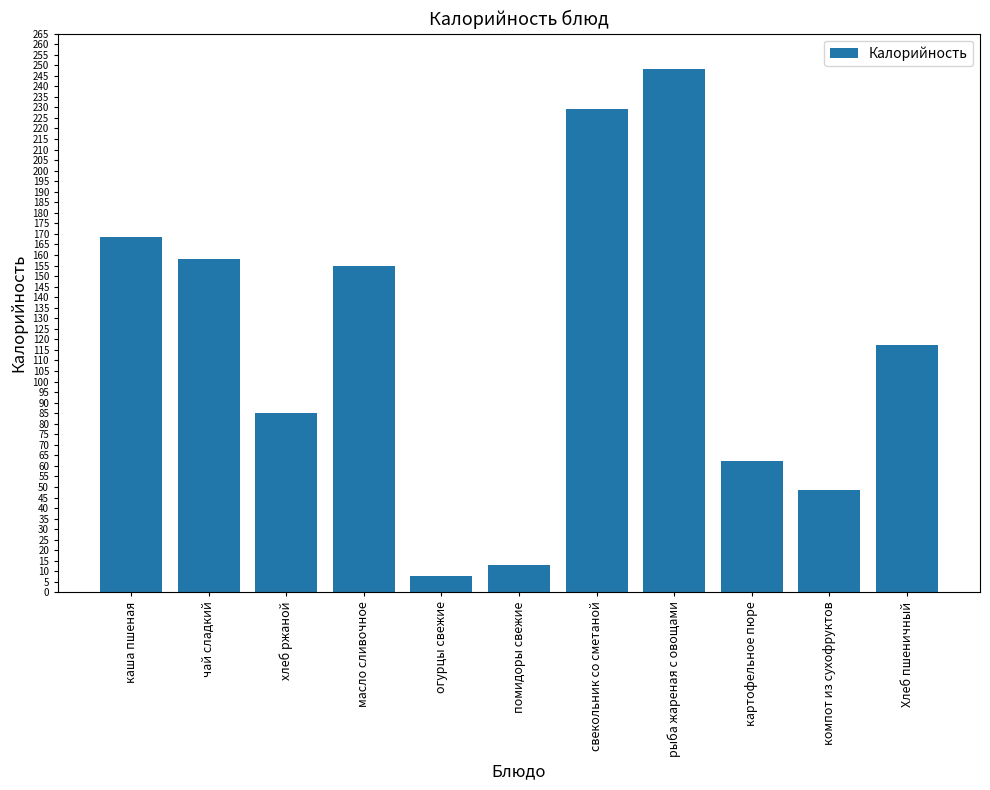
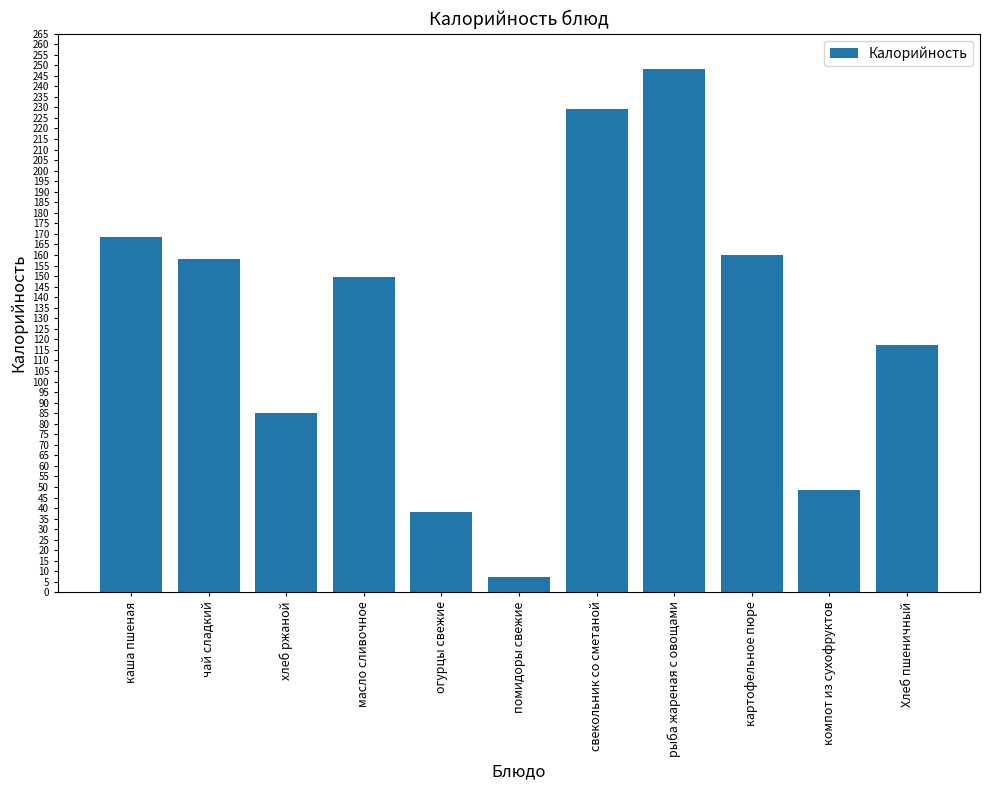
масло сливочное: 155 -> 150
огурцы свежие: 8 -> 38
помидоры свежие: 13 -> 8
картофельное пюре: 62 -> 160
